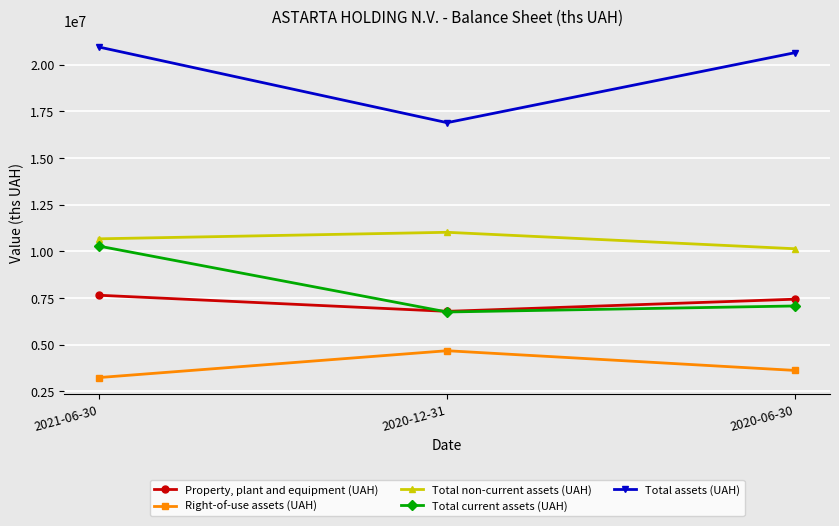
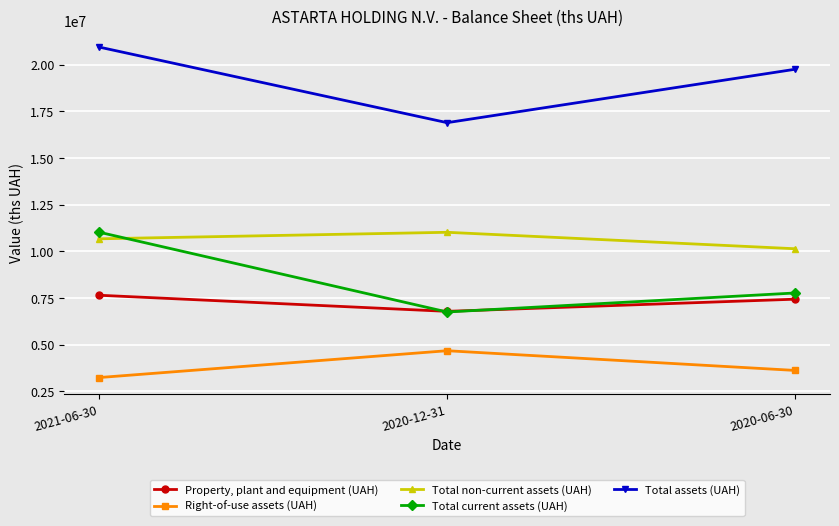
Total current assets (UAH), 2021-06-30: 10300000 -> 11000000
Total current assets (UAH), 2020-06-30: 7100000 -> 7800000
Total assets (UAH), 2020-06-30: 20600000 -> 19800000
